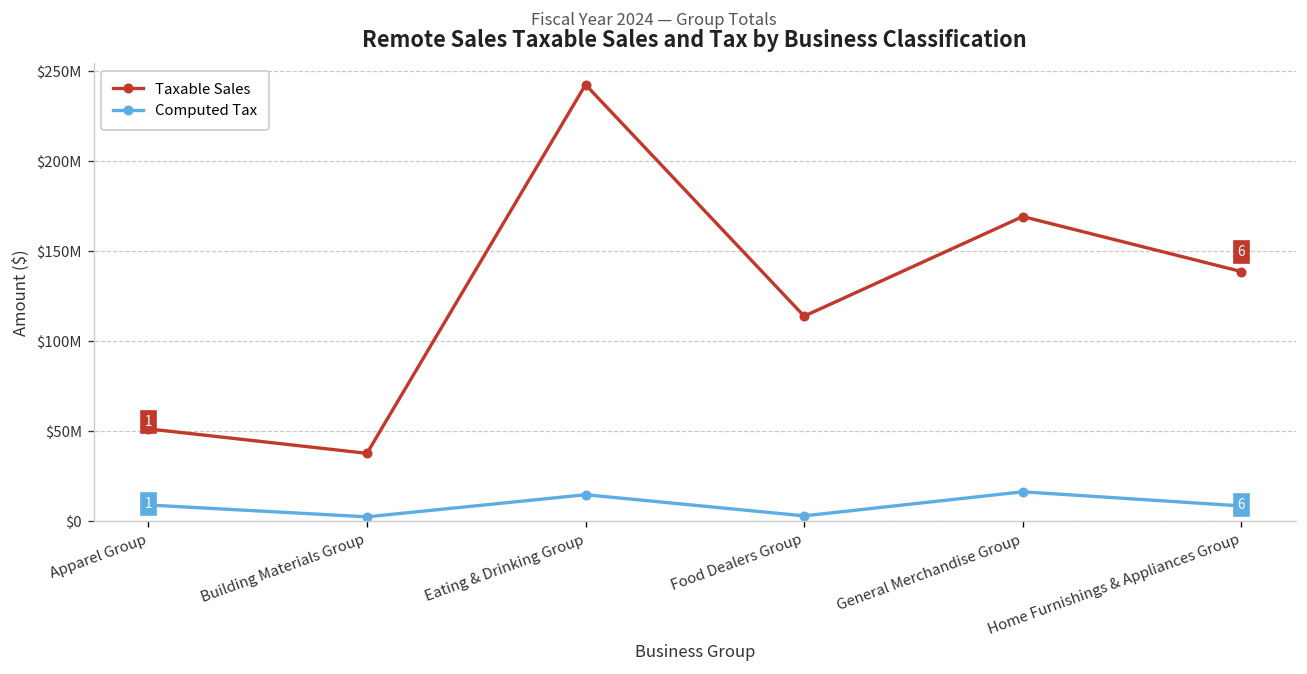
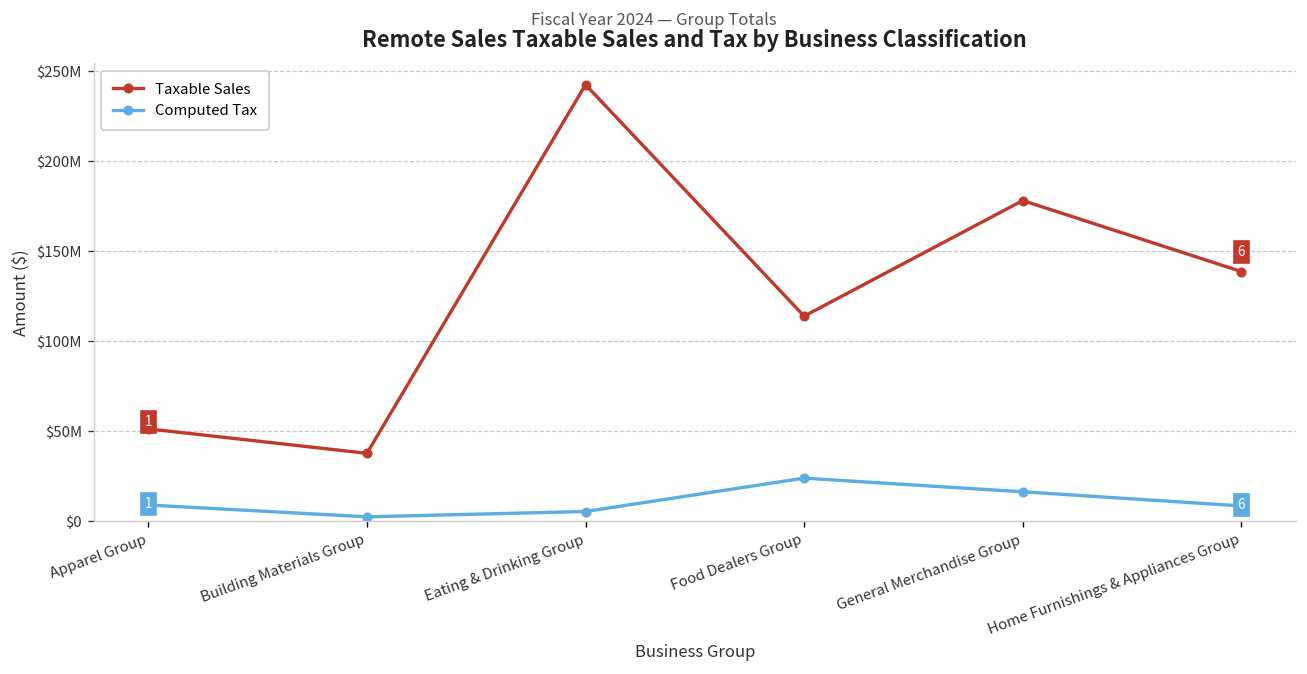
Computed Tax, Eating & Drinking Group: $15000000 -> $5000000
Computed Tax, Food Dealers Group: $3000000 -> $24000000
Taxable Sales, General Merchandise Group: $169000000 -> $178000000
